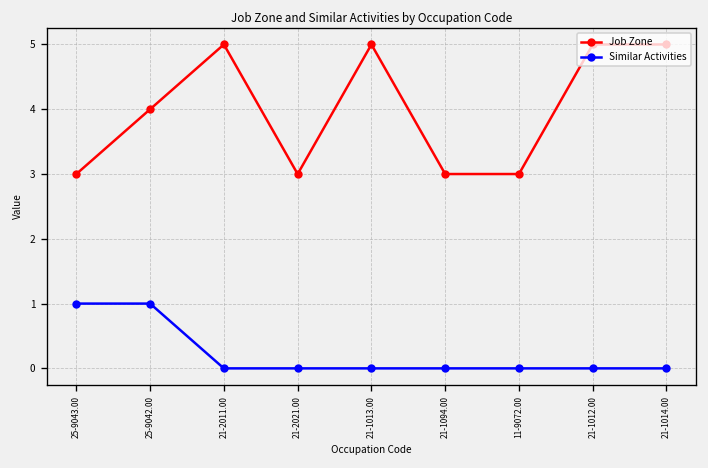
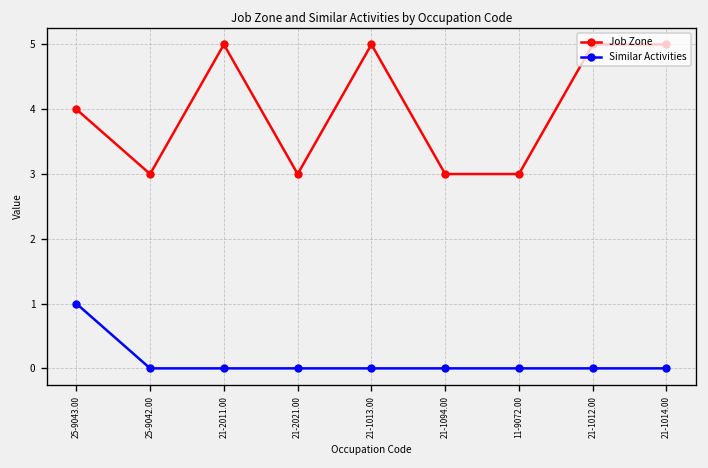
Job Zone, 25-9043.00: 3 -> 4
Job Zone, 25-9042.00: 4 -> 3
Similar Activities, 25-9042.00: 1 -> 0
